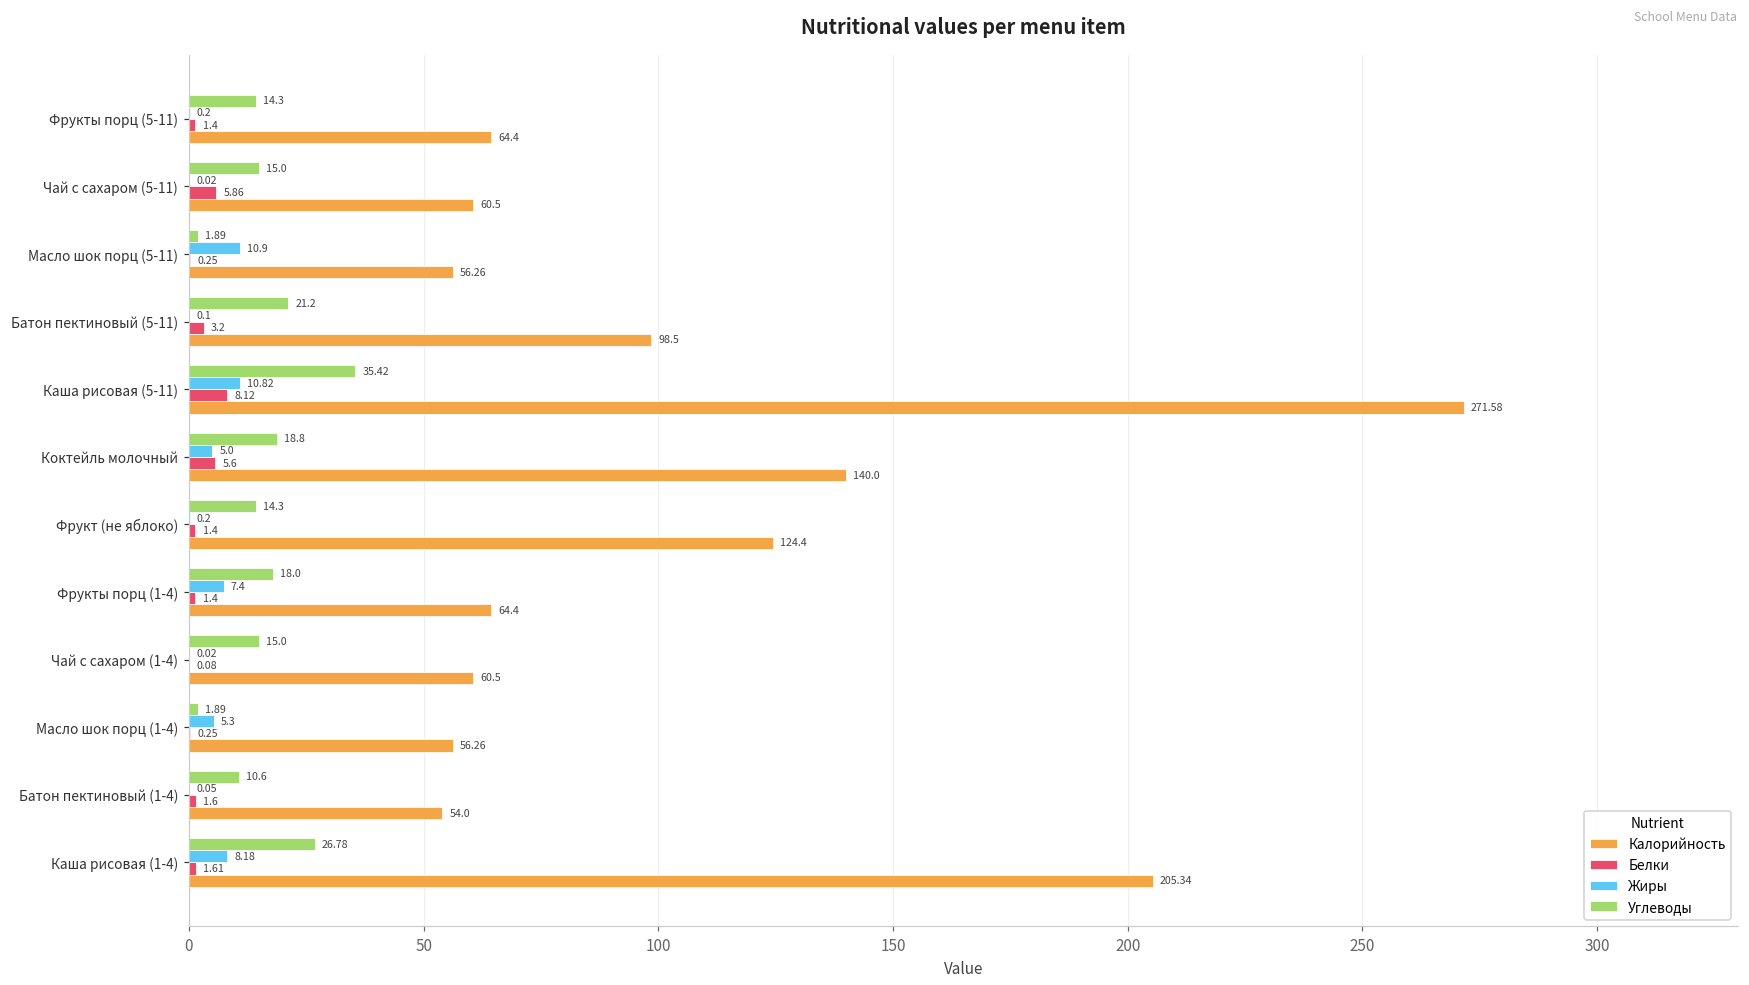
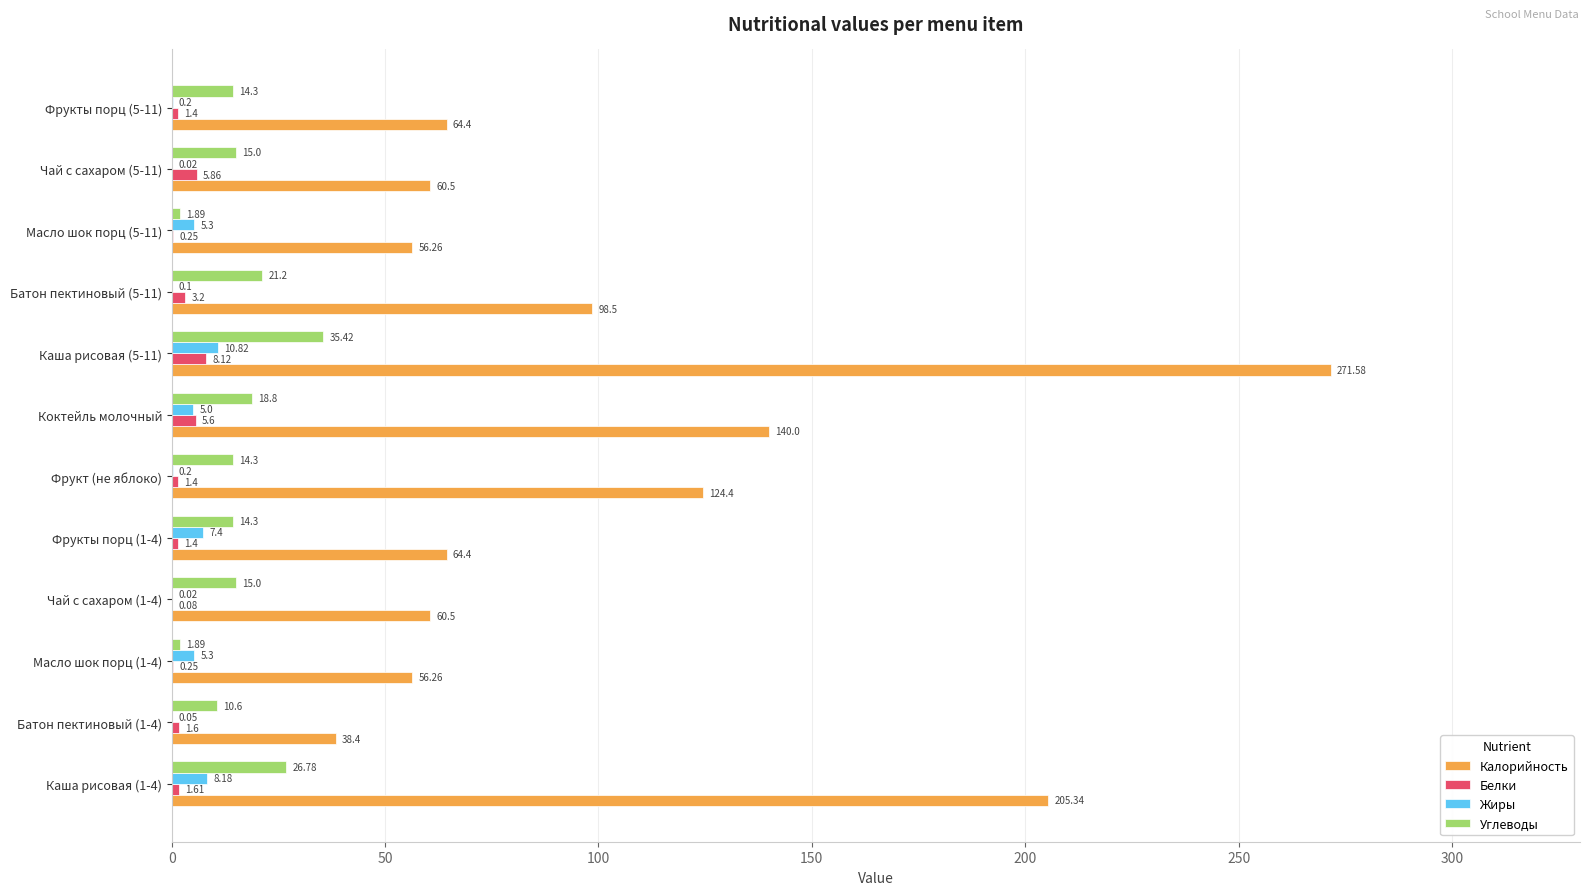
Жиры, Масло шок порц (5-11): 10.9 -> 5.3
Углеводы, Фрукты порц (1-4): 18.0 -> 14.3
Калорийность, Батон пектиновый (1-4): 54.0 -> 38.4
